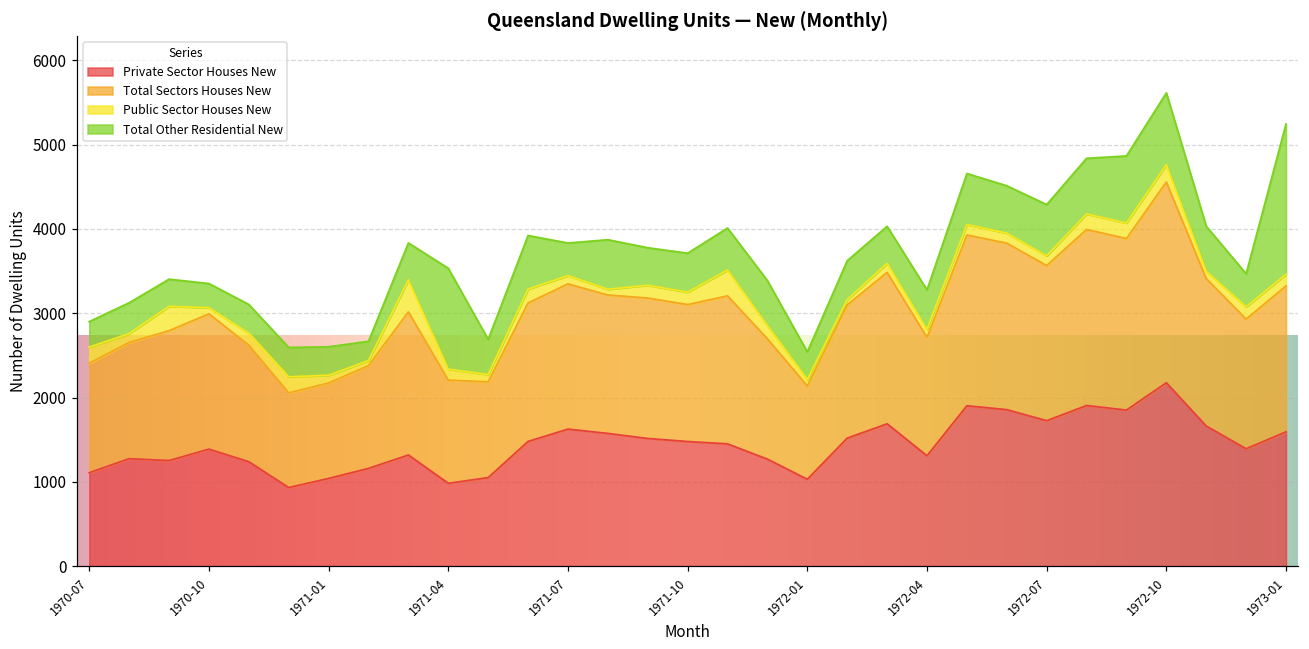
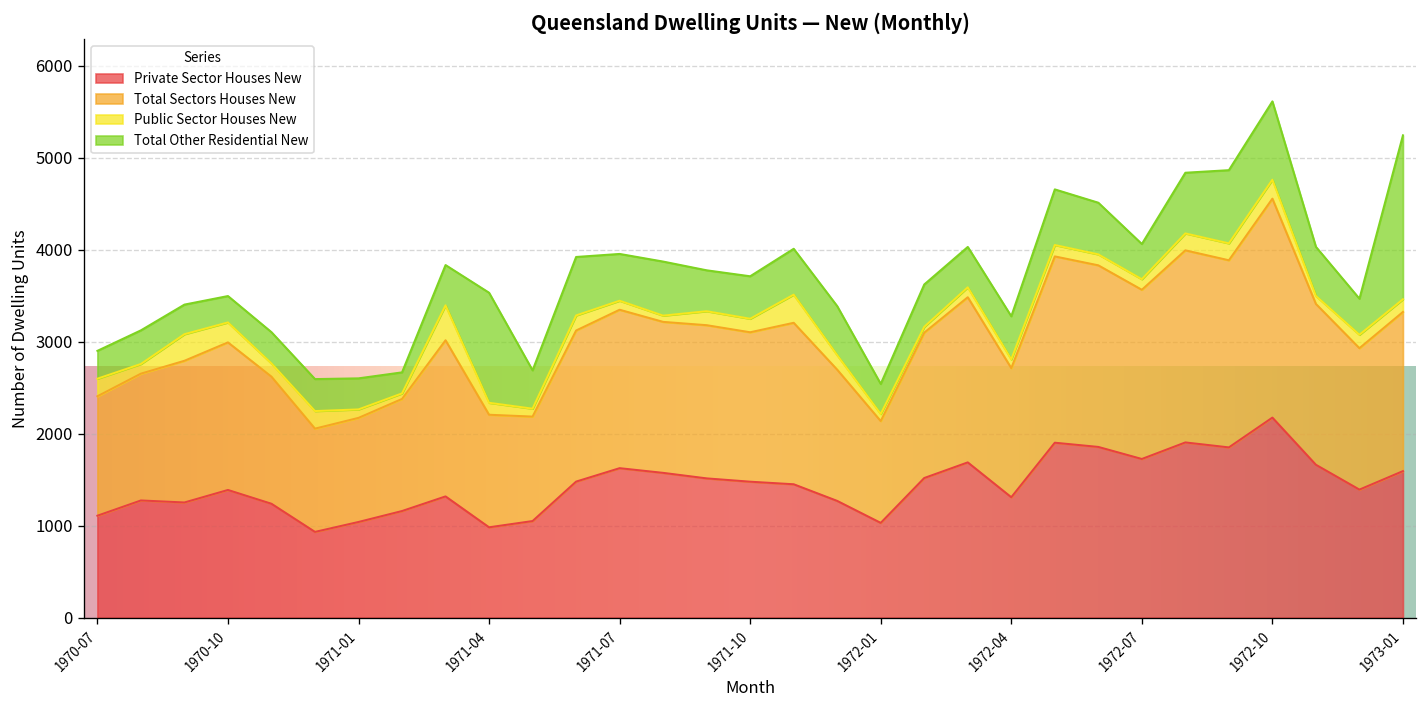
Public Sector Houses New, 1970-10: 100 -> 200
Total Other Residential New, 1971-07: 400 -> 500
Total Other Residential New, 1972-07: 600 -> 400
